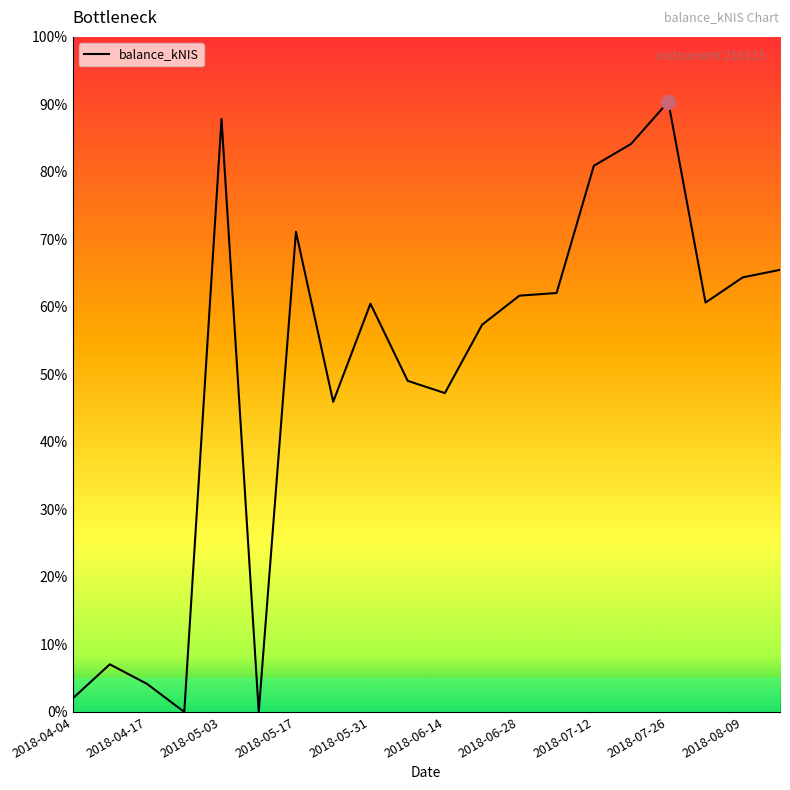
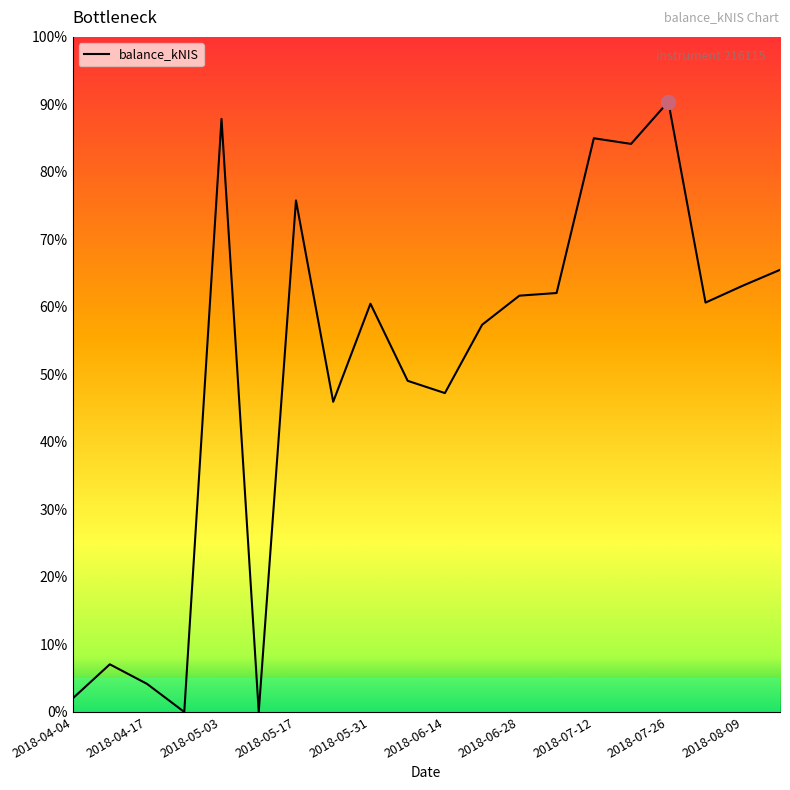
balance_kNIS, 2018-05-17: 71% -> 76%
balance_kNIS, 2018-07-12: 81% -> 85%
balance_kNIS, 2018-08-09: 64% -> 63%
